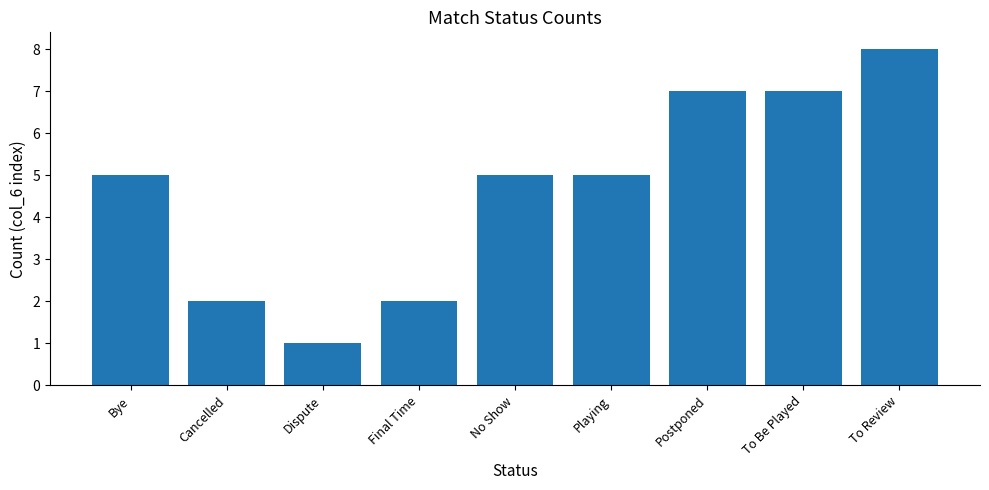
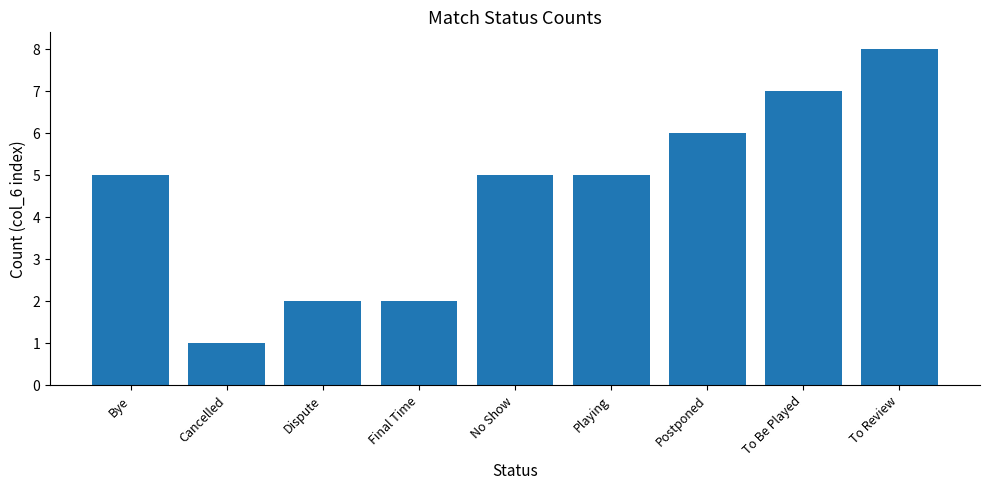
Cancelled: 2 -> 1
Dispute: 1 -> 2
Postponed: 7 -> 6
